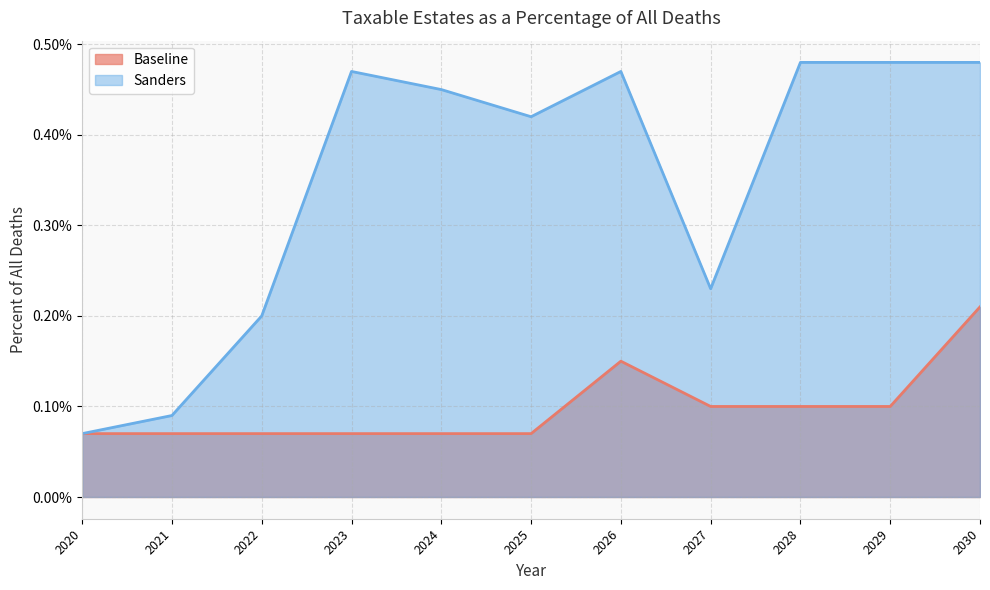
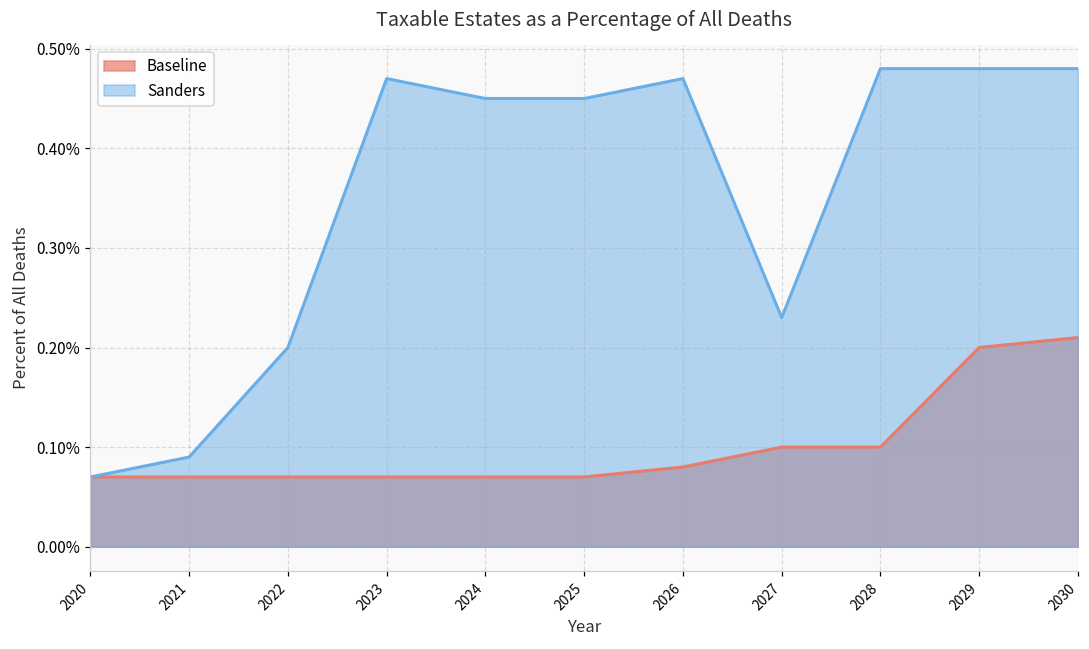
Sanders, 2025: 0.42% -> 0.45%
Baseline, 2026: 0.15% -> 0.08%
Baseline, 2029: 0.10% -> 0.20%
